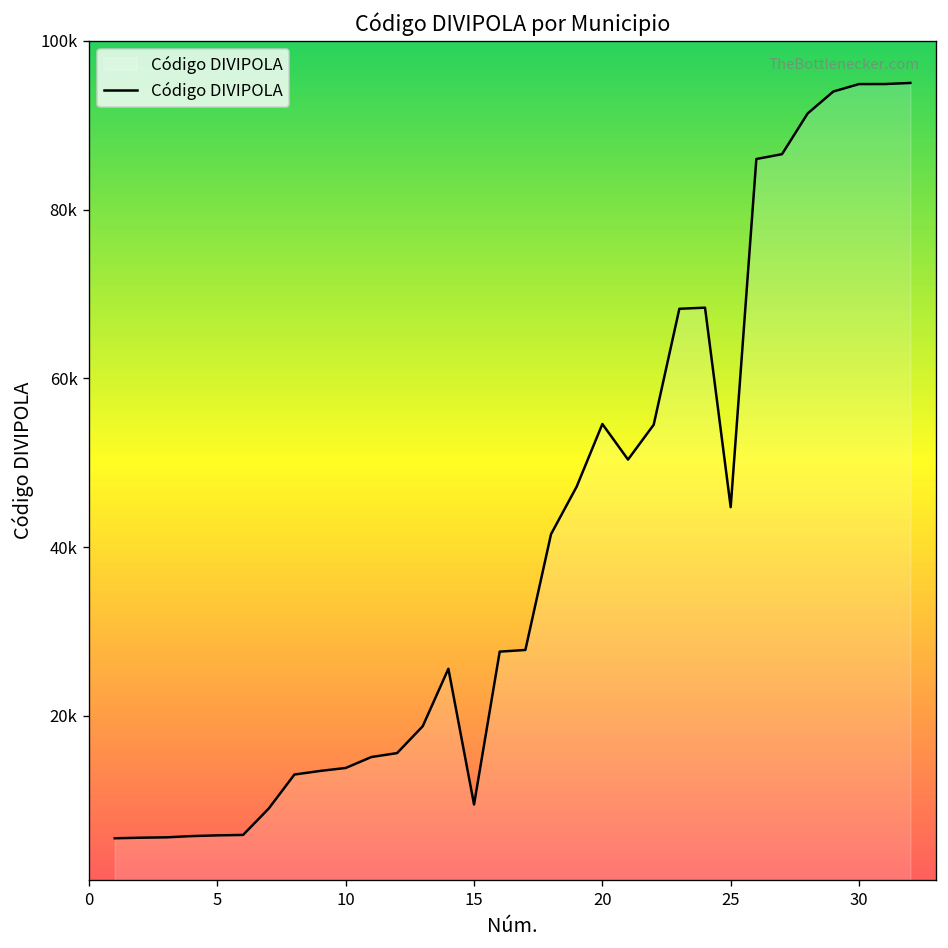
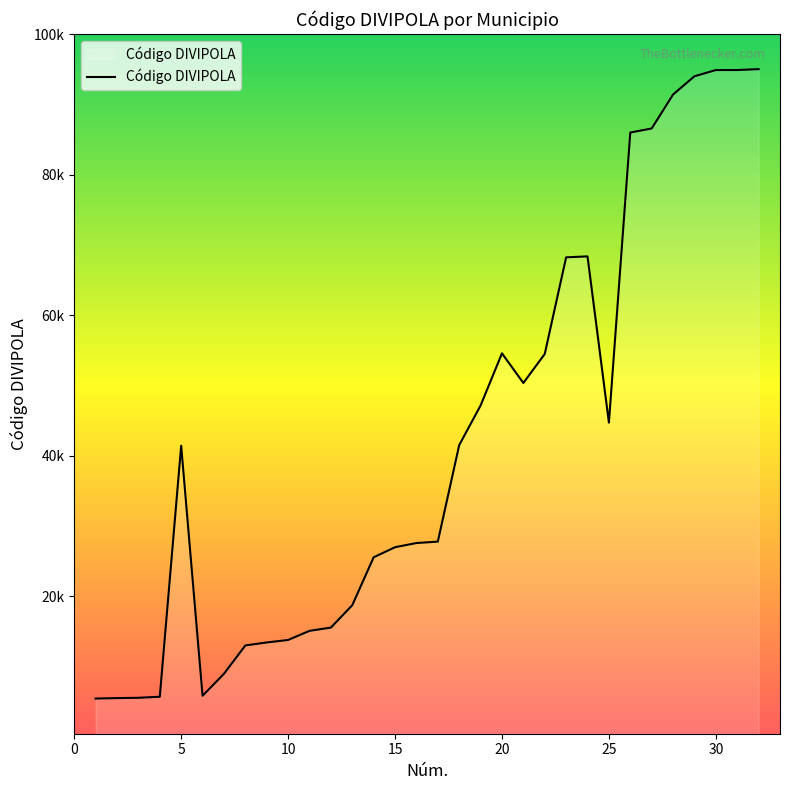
5: 6000 -> 41000
15: 9000 -> 27000
